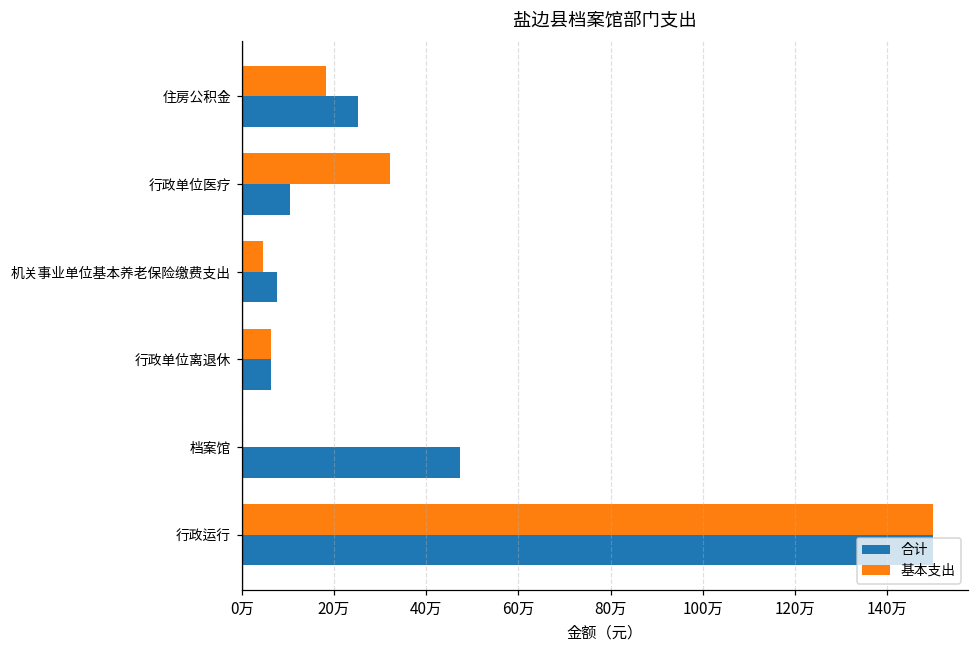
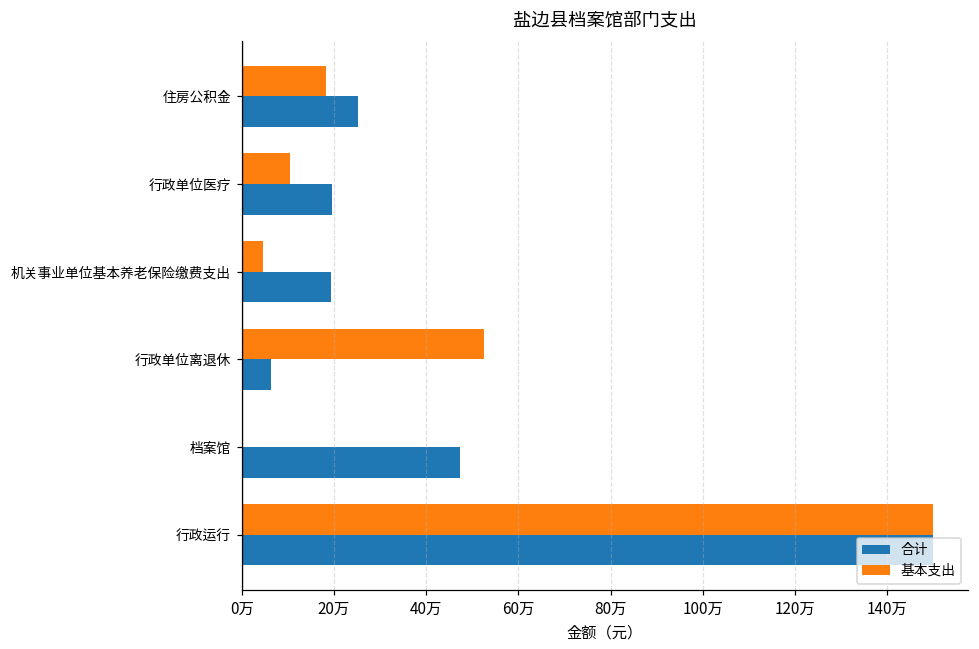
基本支出, 行政单位医疗: 32万 -> 10万
合计, 行政单位医疗: 10万 -> 20万
合计, 机关事业单位基本养老保险缴费支出: 8万 -> 19万
基本支出, 行政单位离退休: 6万 -> 53万
